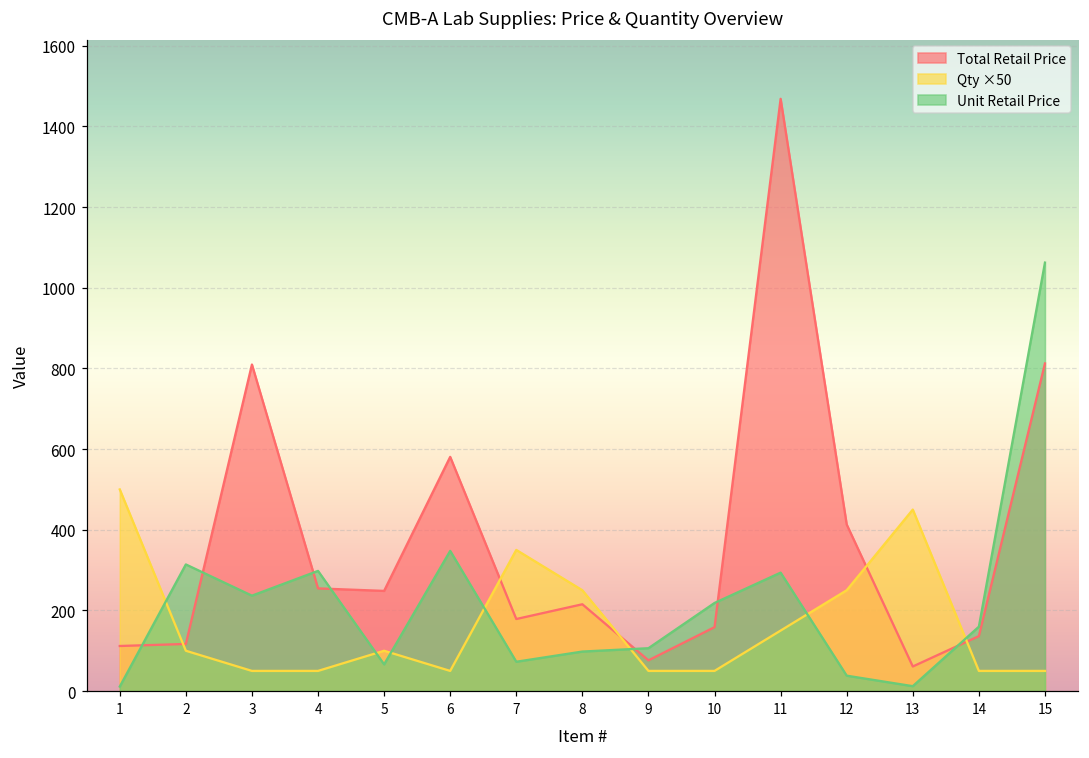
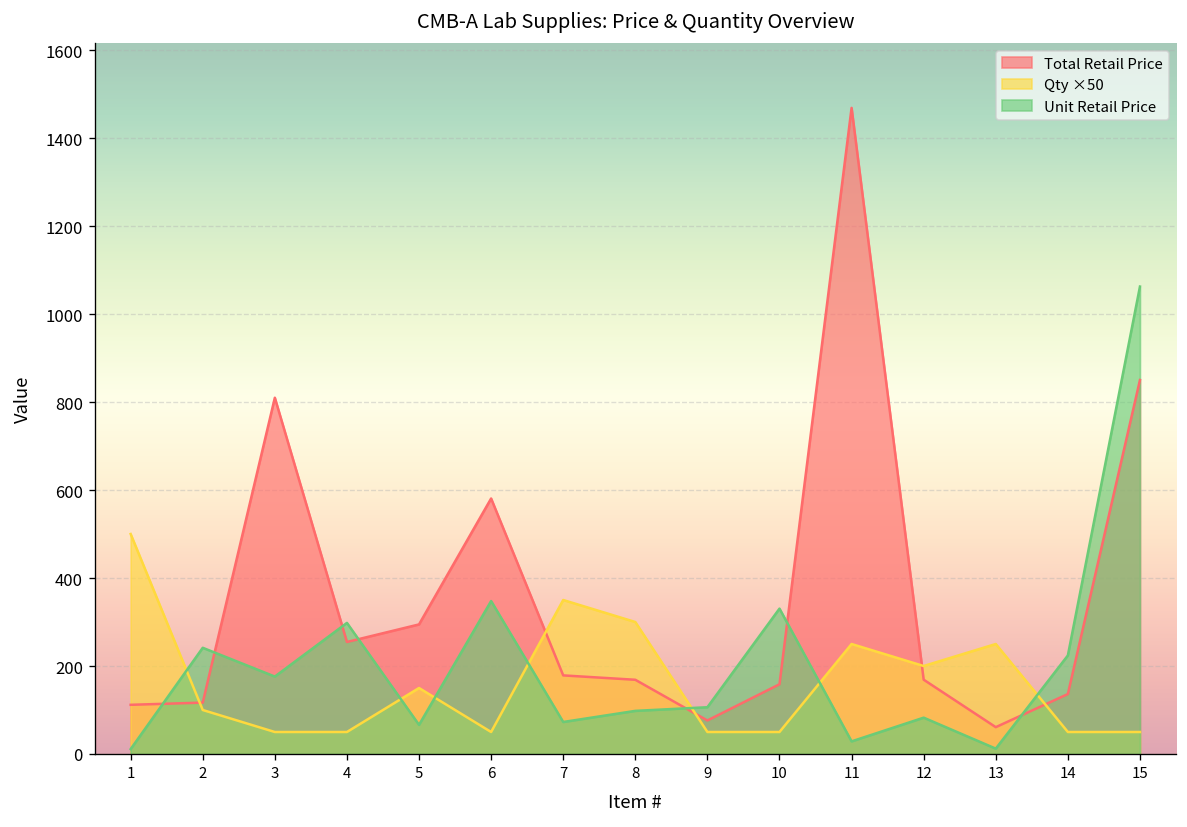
Unit Retail Price, 2: 310 -> 240
Unit Retail Price, 3: 240 -> 180
Total Retail Price, 5: 250 -> 290
Qty ×50, 5: 100 -> 150
Total Retail Price, 8: 220 -> 170
Qty ×50, 8: 250 -> 300
Unit Retail Price, 10: 220 -> 330
Qty ×50, 11: 150 -> 250
Unit Retail Price, 11: 290 -> 30
Total Retail Price, 12: 410 -> 170
Qty ×50, 12: 250 -> 200
Unit Retail Price, 12: 40 -> 80
Qty ×50, 13: 450 -> 250
Unit Retail Price, 14: 160 -> 220
Total Retail Price, 15: 810 -> 850
